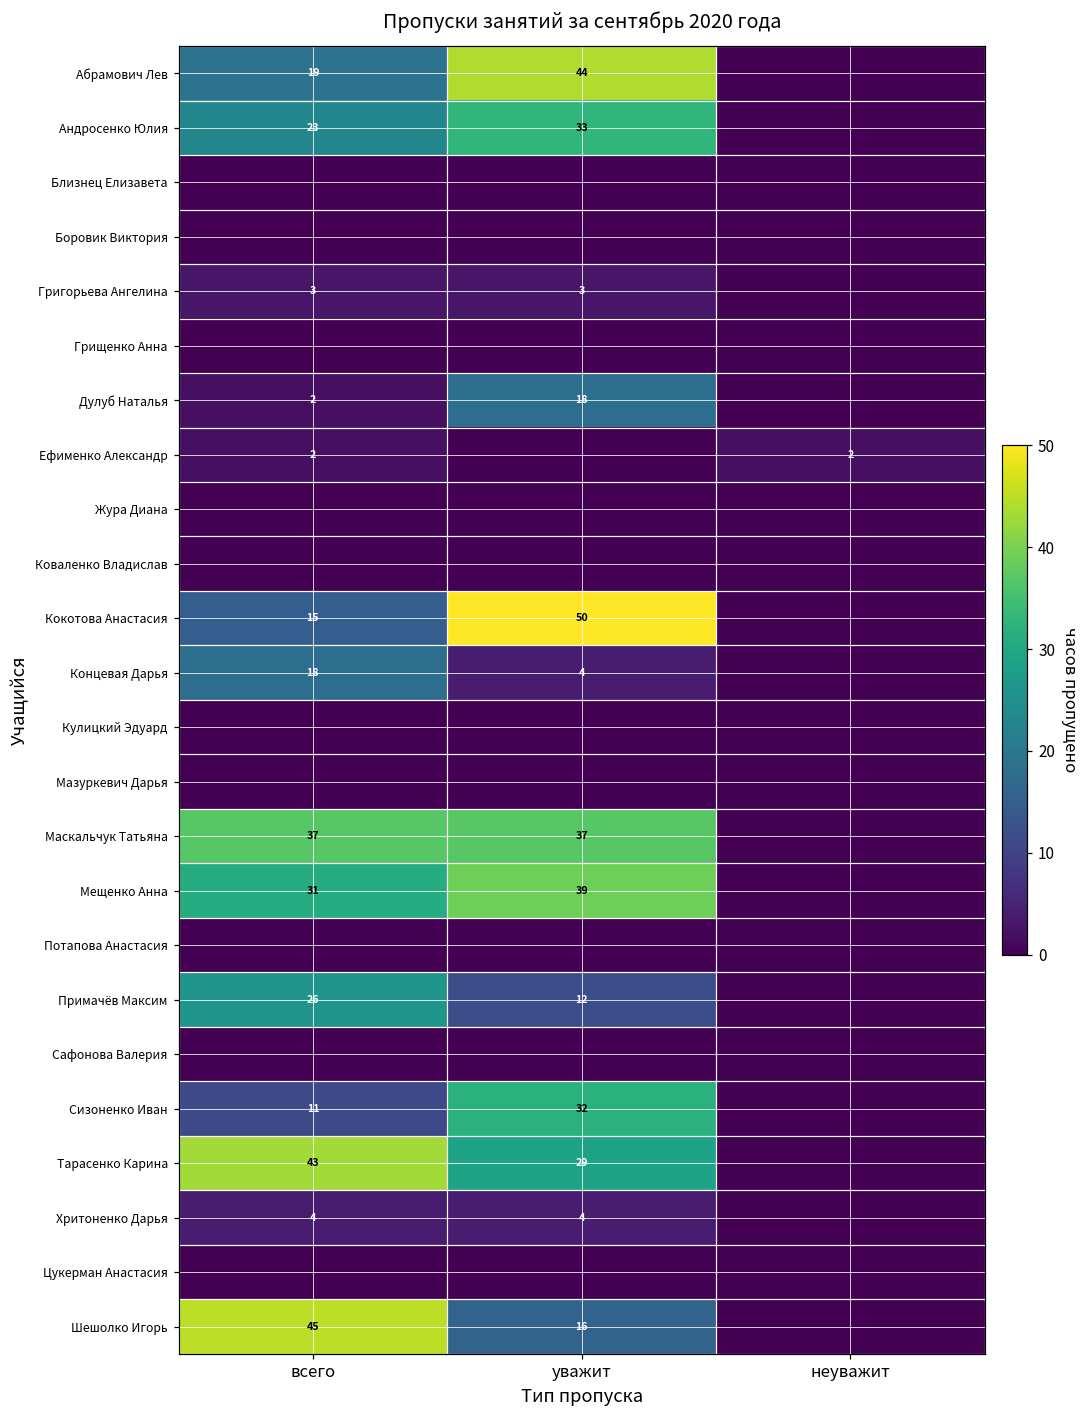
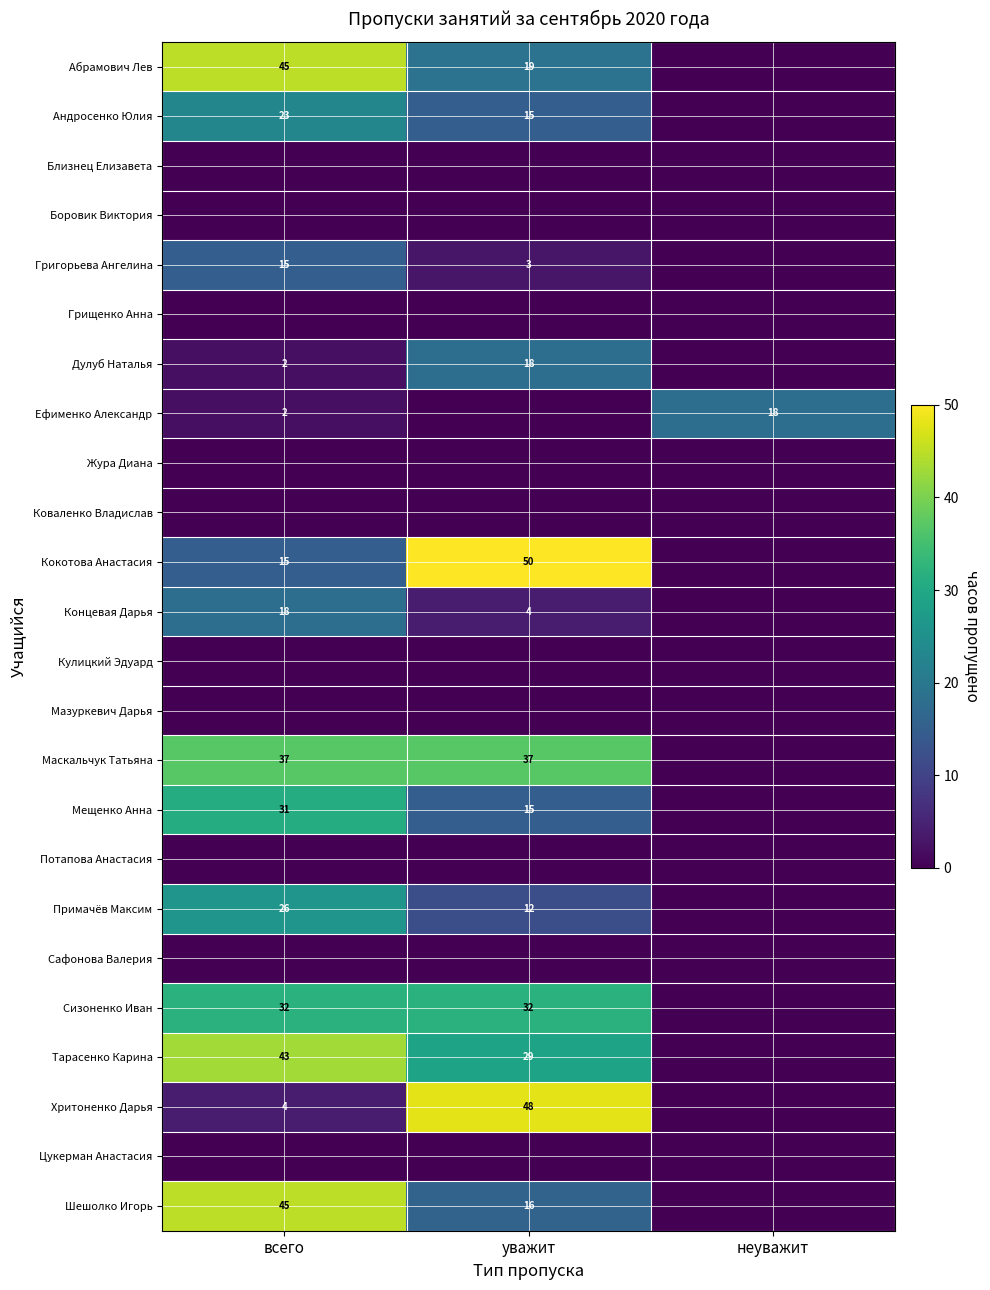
Абрамович Лев, всего: 19 -> 45
Абрамович Лев, уважит: 44 -> 19
Андросенко Юлия, уважит: 33 -> 15
Григорьева Ангелина, всего: 3 -> 15
Ефименко Александр, неуважит: 2 -> 18
Мещенко Анна, уважит: 39 -> 15
Сизоненко Иван, всего: 11 -> 32
Хритоненко Дарья, уважит: 4 -> 48
